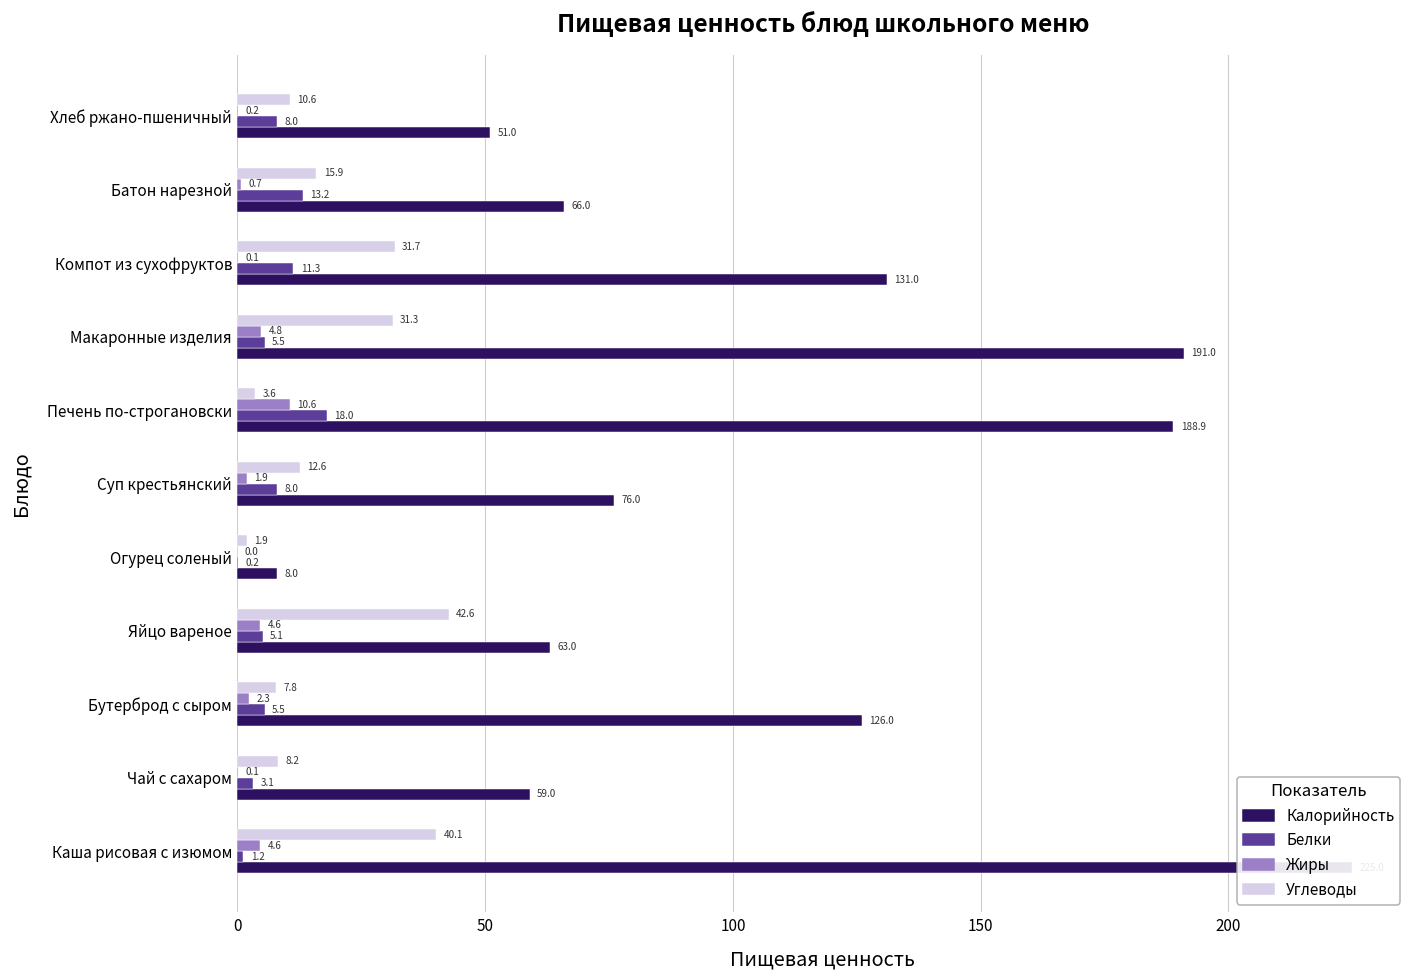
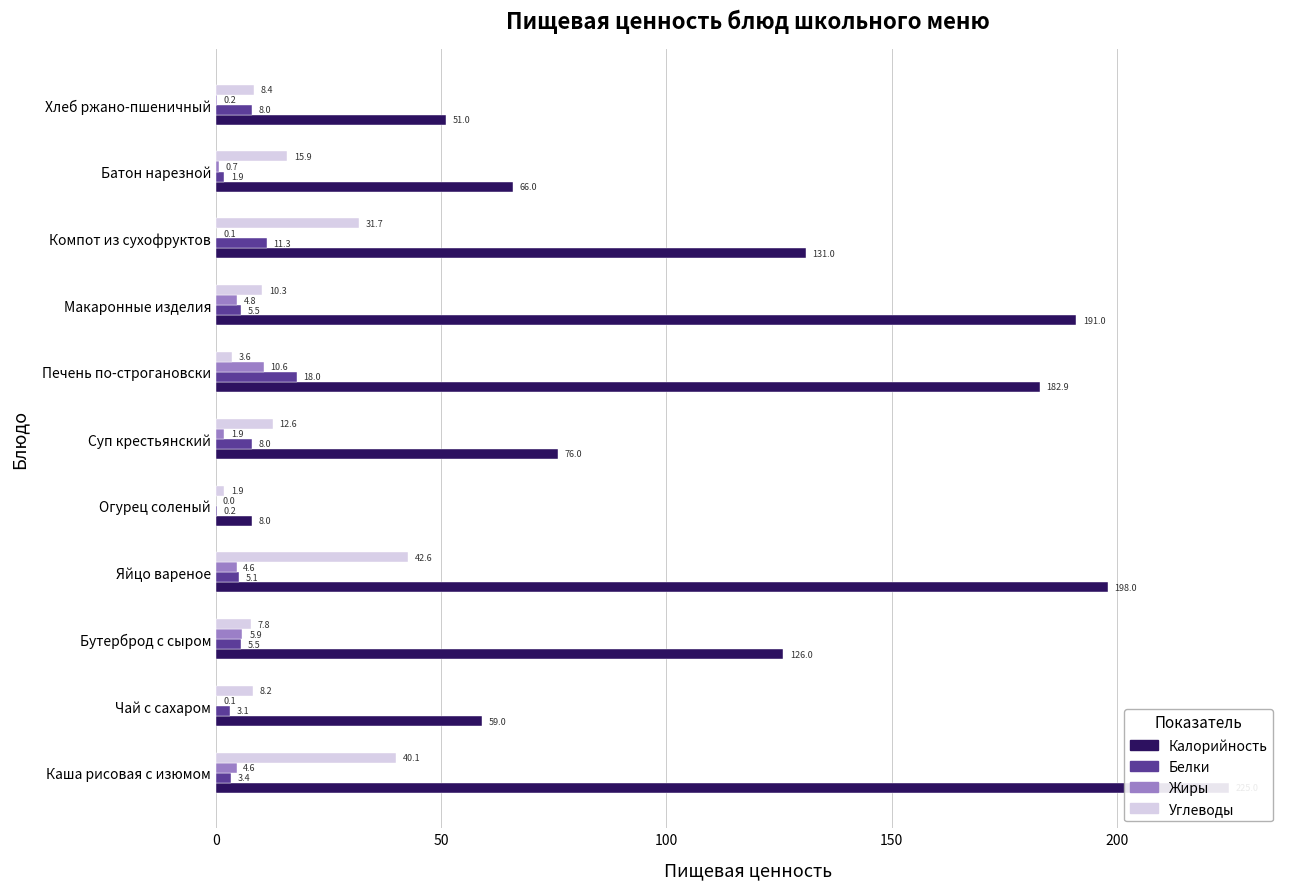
Углеводы, Хлеб ржано-пшеничный: 10.6 -> 8.4
Белки, Батон нарезной: 13.2 -> 1.9
Углеводы, Макаронные изделия: 31.3 -> 10.3
Калорийность, Печень по-строгановски: 188.9 -> 182.9
Калорийность, Яйцо вареное: 63.0 -> 198.0
Жиры, Бутерброд с сыром: 2.3 -> 5.9
Белки, Каша рисовая с изюмом: 1.2 -> 3.4
